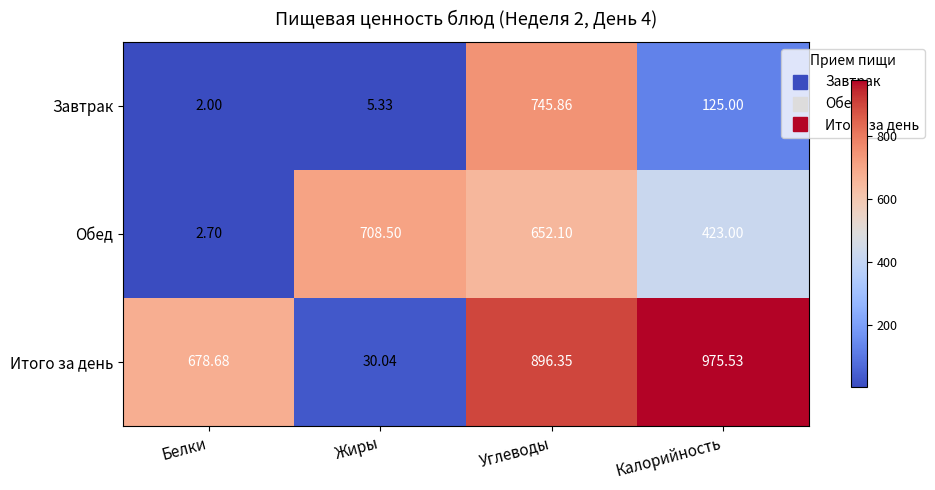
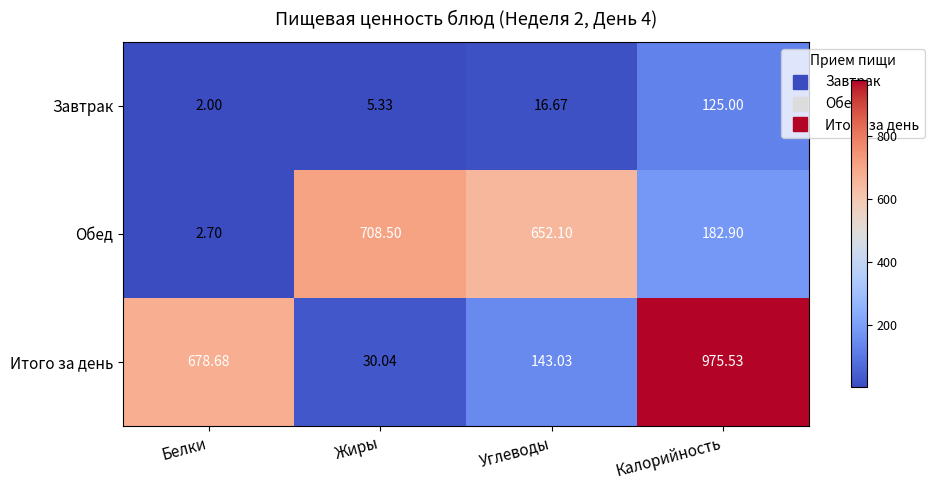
Завтрак, Углеводы: 745.86 -> 16.67
Обед, Калорийность: 423.00 -> 182.90
Итого за день, Углеводы: 896.35 -> 143.03
